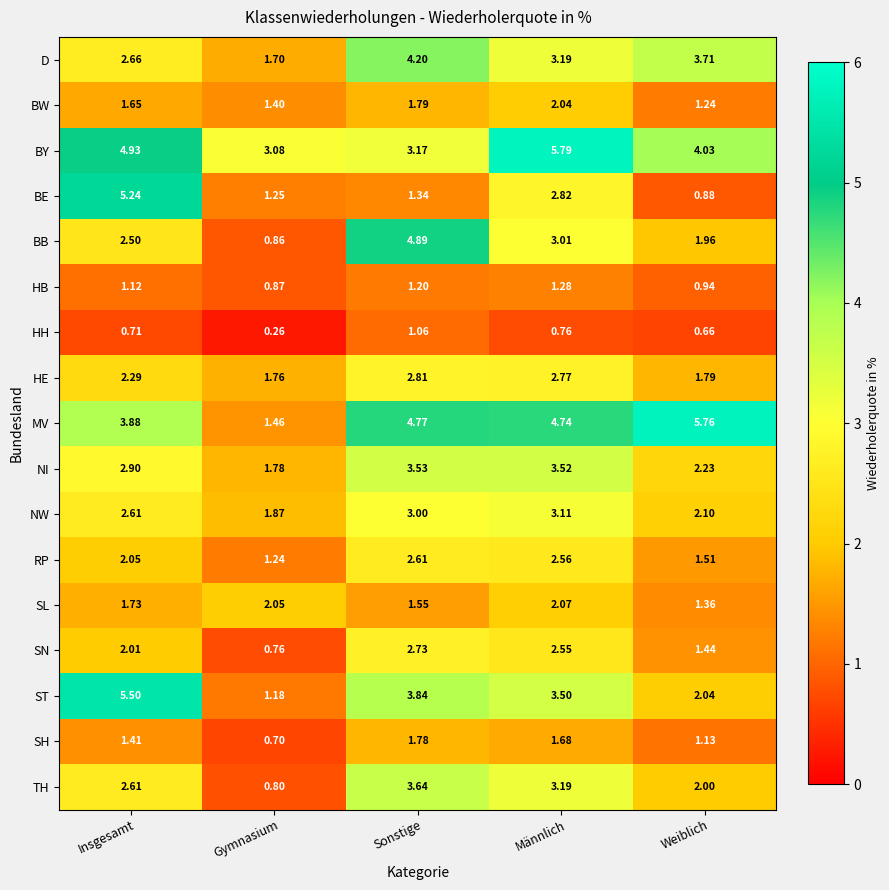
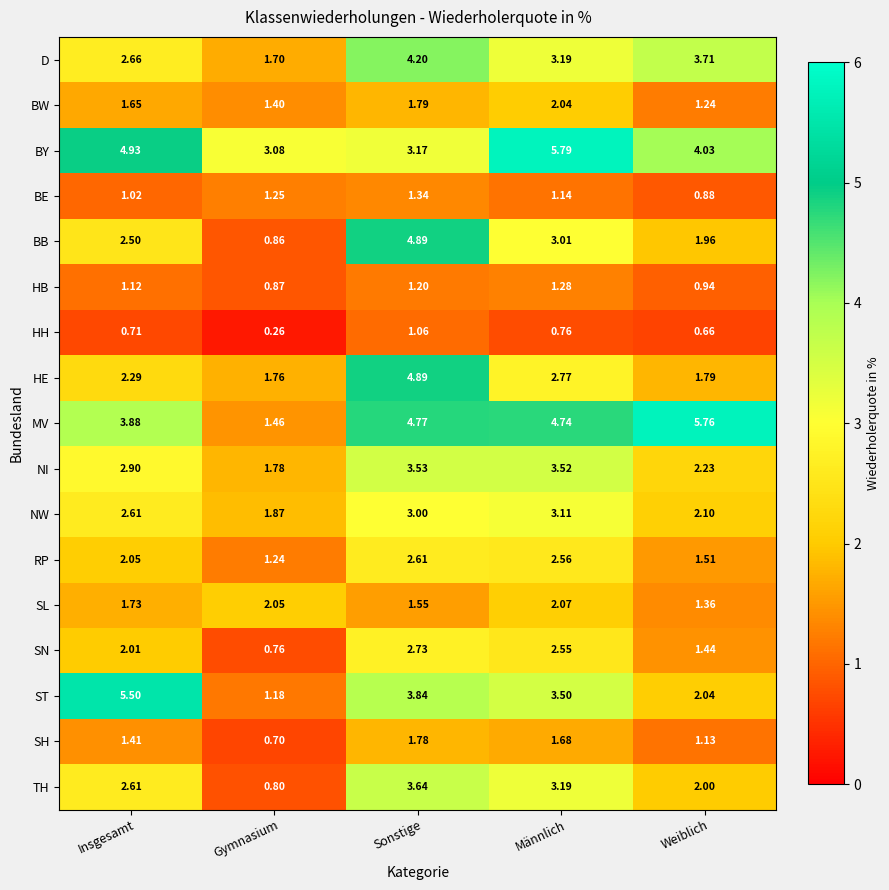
BE, Insgesamt: 5.24 -> 1.02
BE, Männlich: 2.82 -> 1.14
HE, Sonstige: 2.81 -> 4.89
